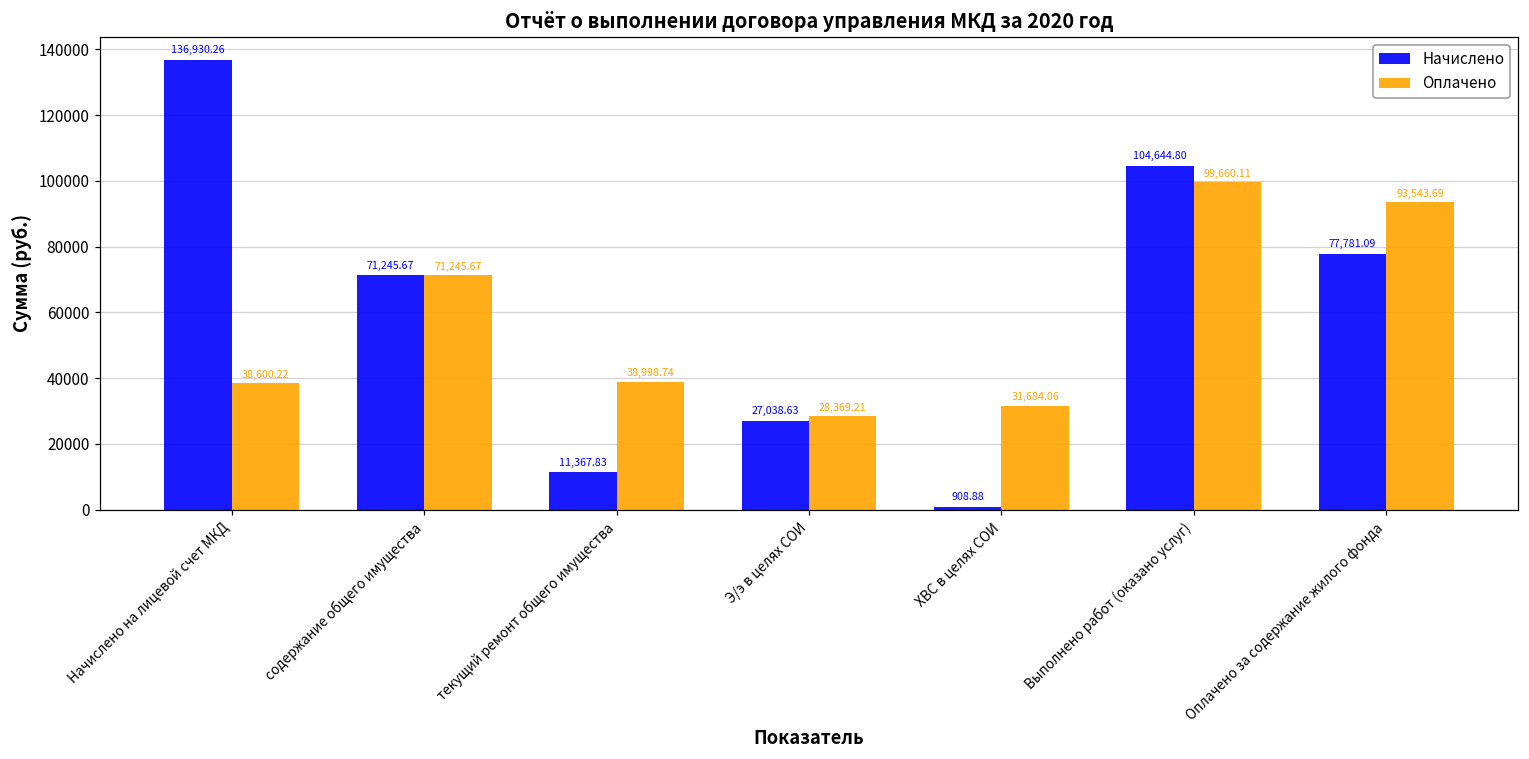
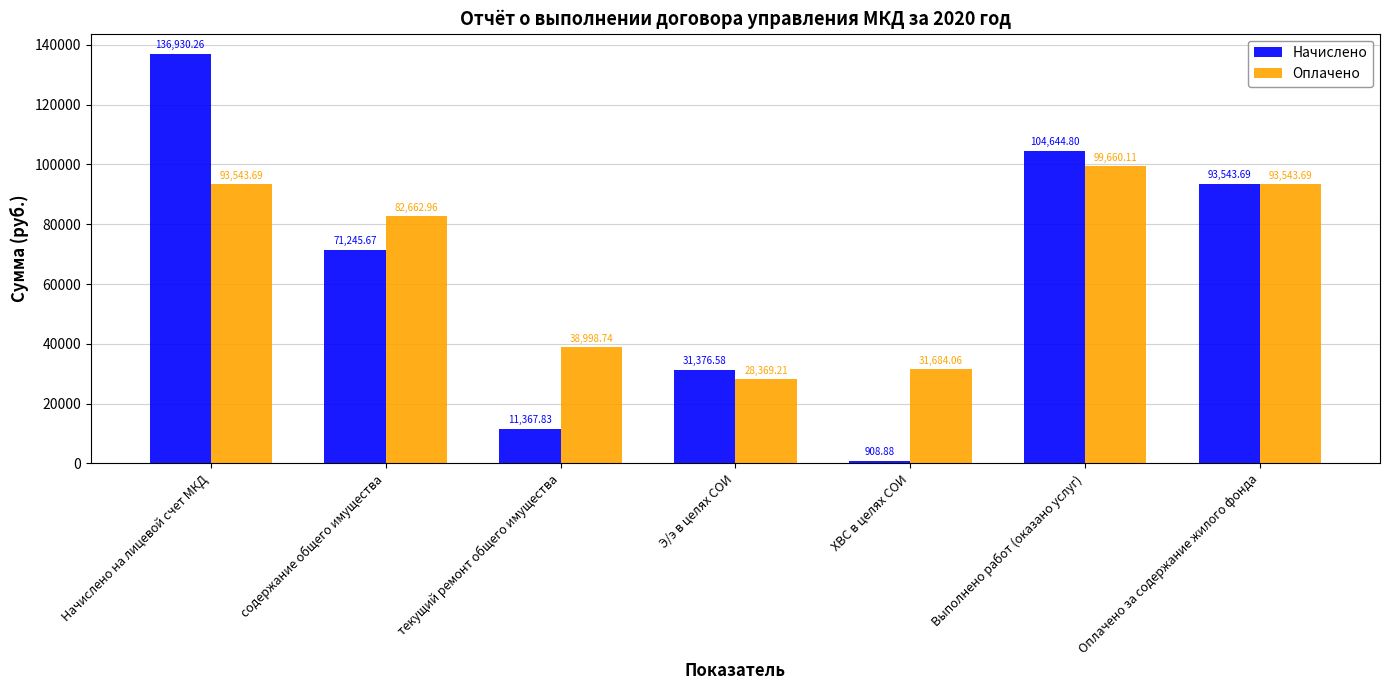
Оплачено, Начислено на лицевой счет МКД: 38,600.22 -> 93,543.69
Оплачено, содержание общего имущества: 71,245.67 -> 82,662.96
Начислено, Э/э в целях СОИ: 27,038.63 -> 31,376.58
Начислено, Оплачено за содержание жилого фонда: 77,781.09 -> 93,543.69
